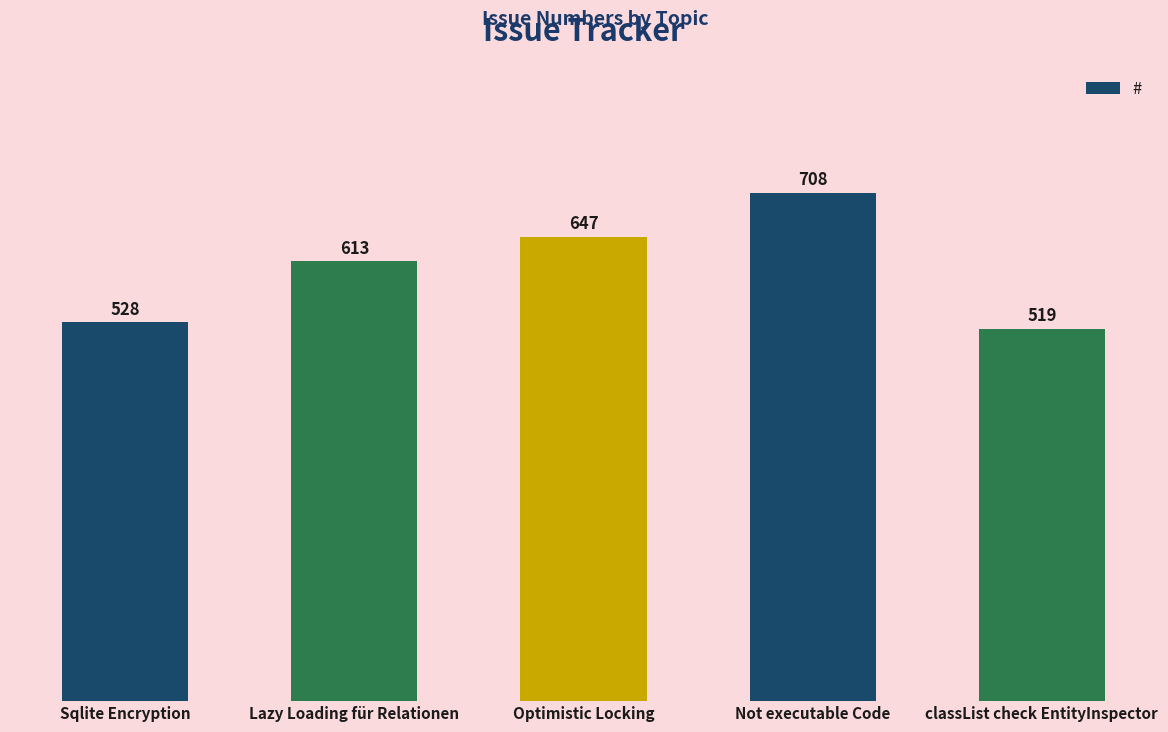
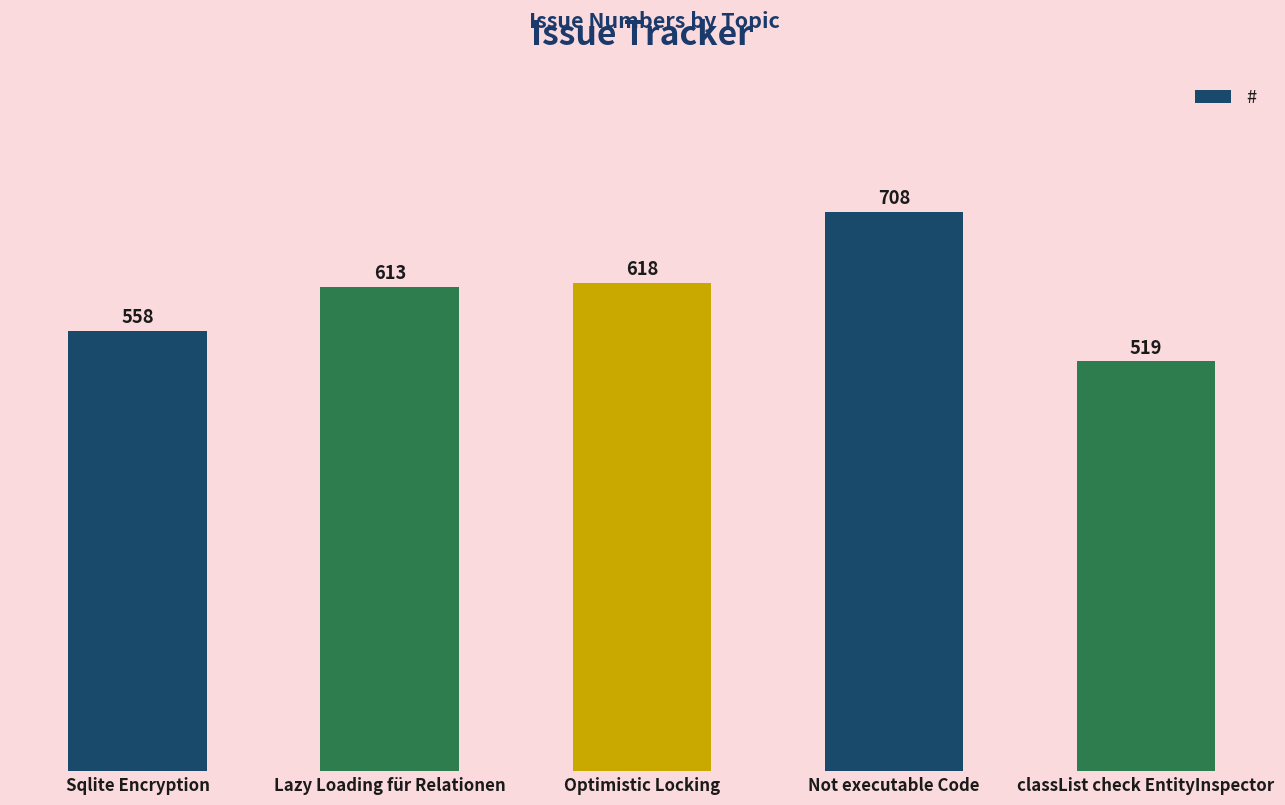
Sqlite Encryption: 528 -> 558
Optimistic Locking: 647 -> 618
